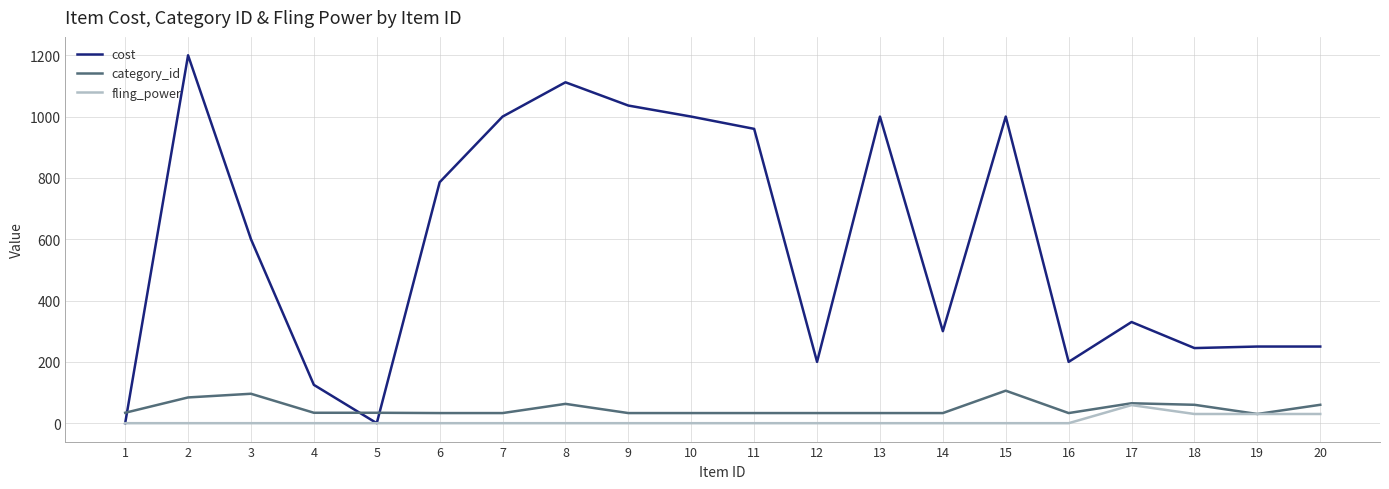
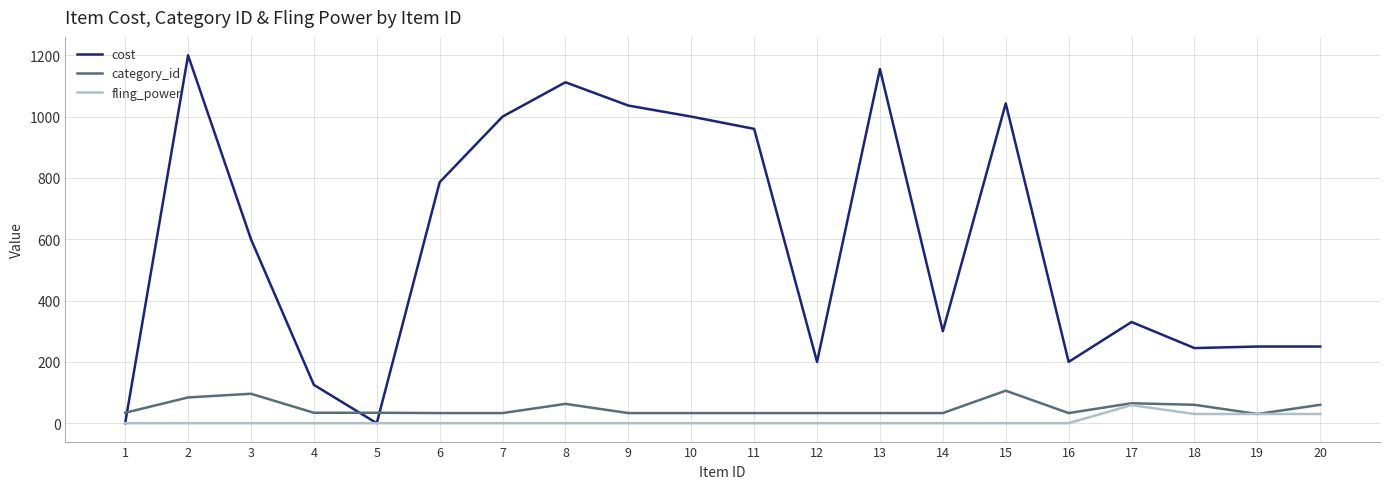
cost, 13: 1000 -> 1160
cost, 15: 1000 -> 1040
